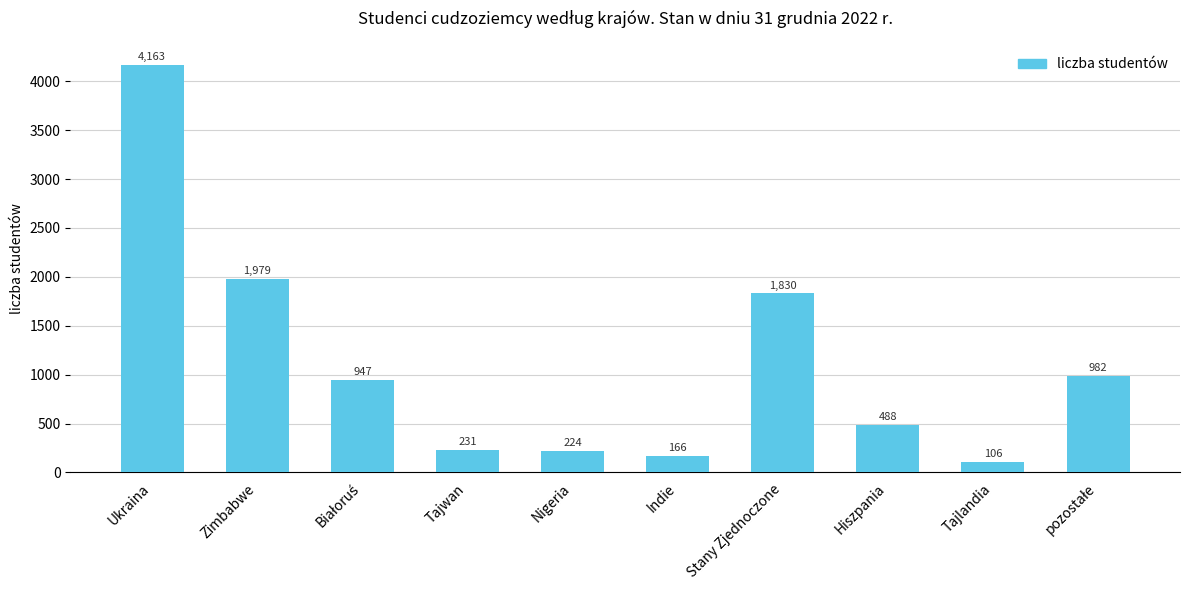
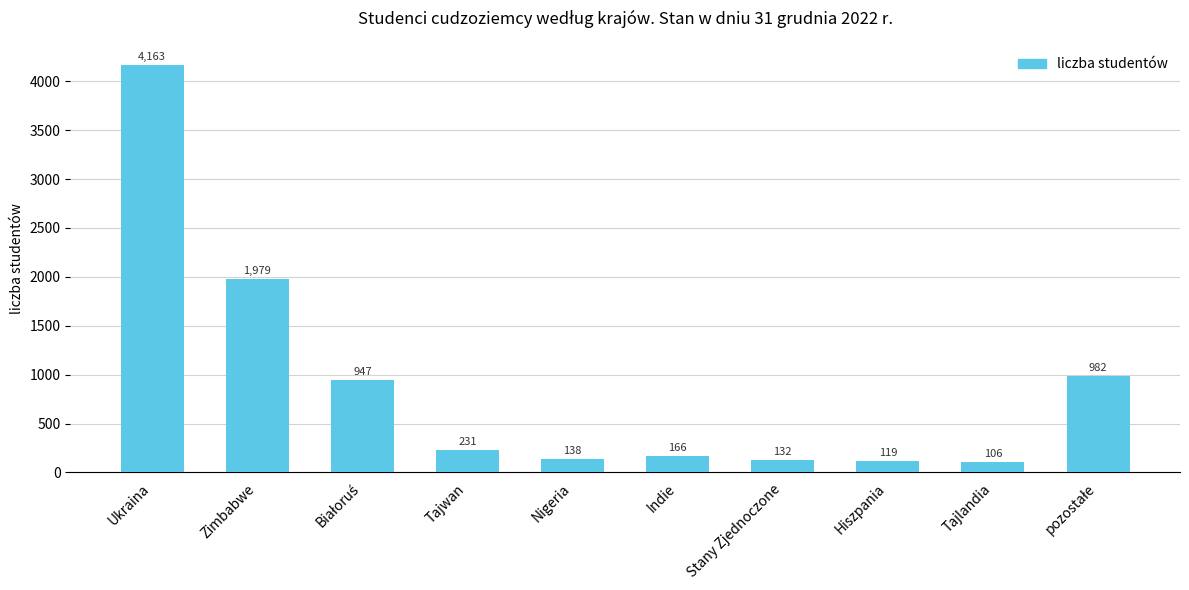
Nigeria: 224 -> 138
Stany Zjednoczone: 1,830 -> 132
Hiszpania: 488 -> 119
